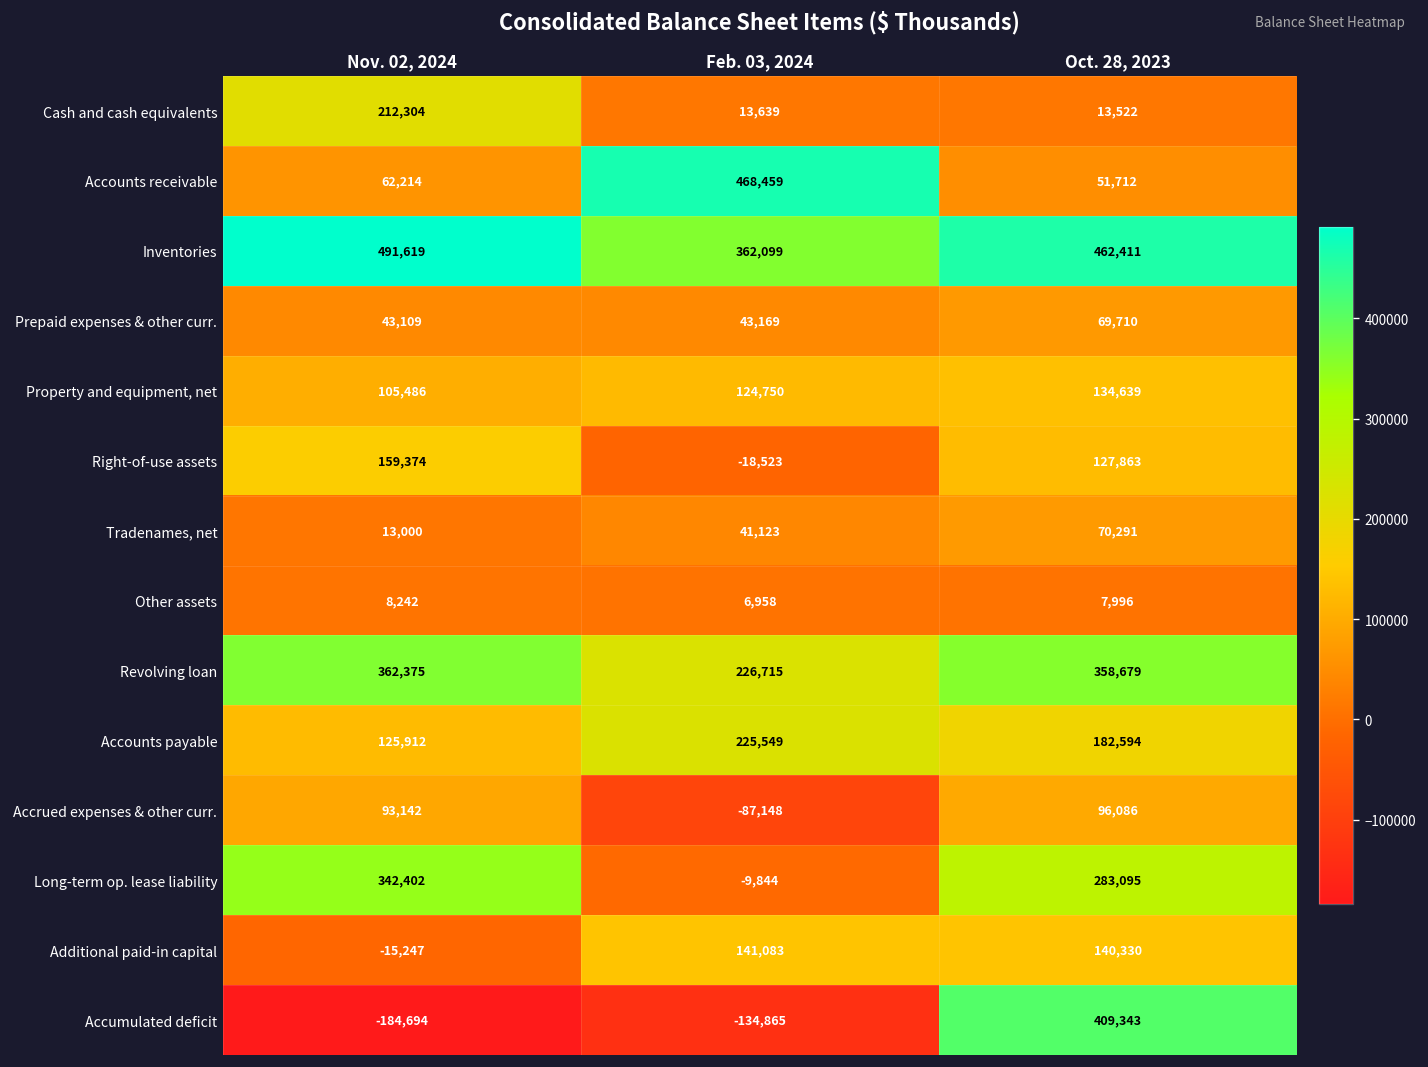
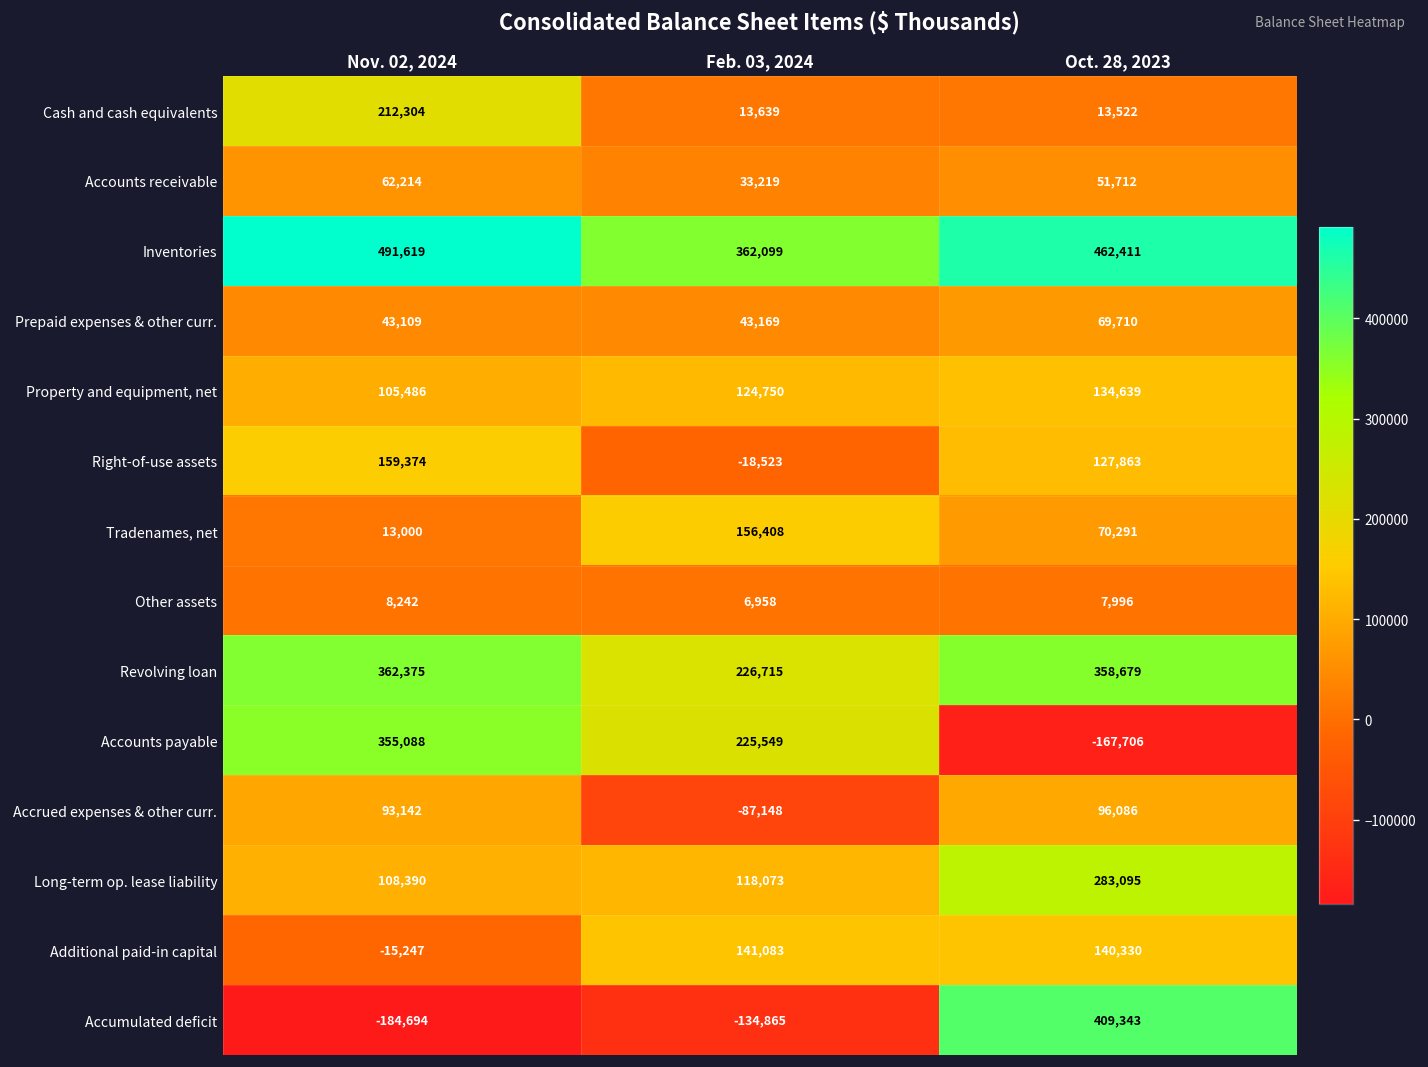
Accounts receivable, Feb. 03, 2024: 468,459 -> 33,219
Tradenames, net, Feb. 03, 2024: 41,123 -> 156,408
Accounts payable, Nov. 02, 2024: 125,912 -> 355,088
Accounts payable, Oct. 28, 2023: 182,594 -> -167,706
Long-term op. lease liability, Nov. 02, 2024: 342,402 -> 108,390
Long-term op. lease liability, Feb. 03, 2024: -9,844 -> 118,073
